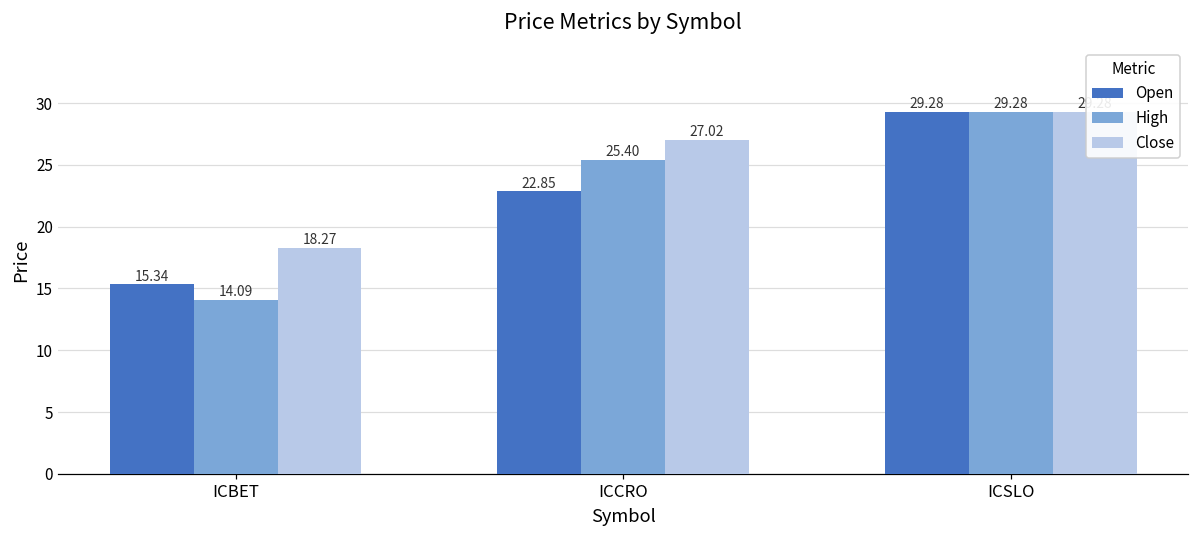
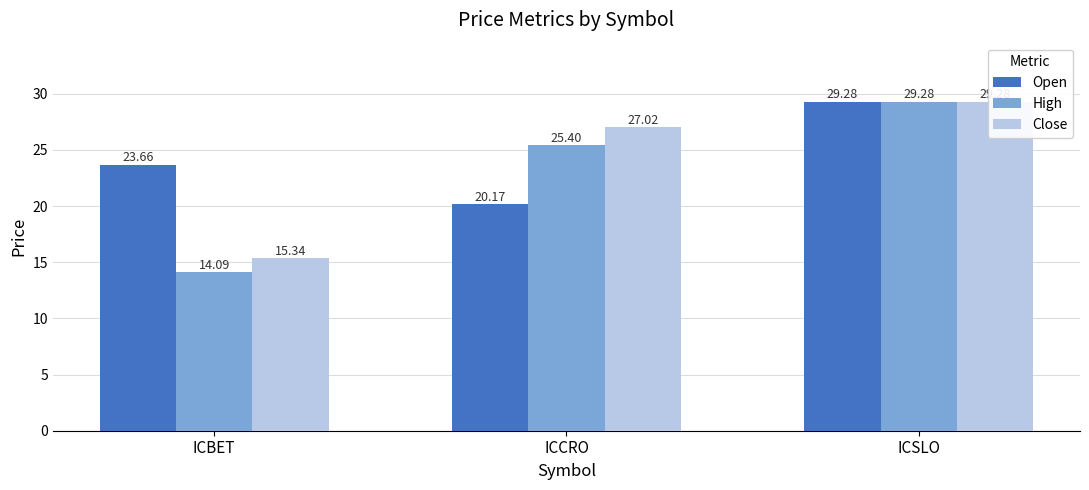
Open, ICBET: 15.34 -> 23.66
Close, ICBET: 18.27 -> 15.34
Open, ICCRO: 22.85 -> 20.17
